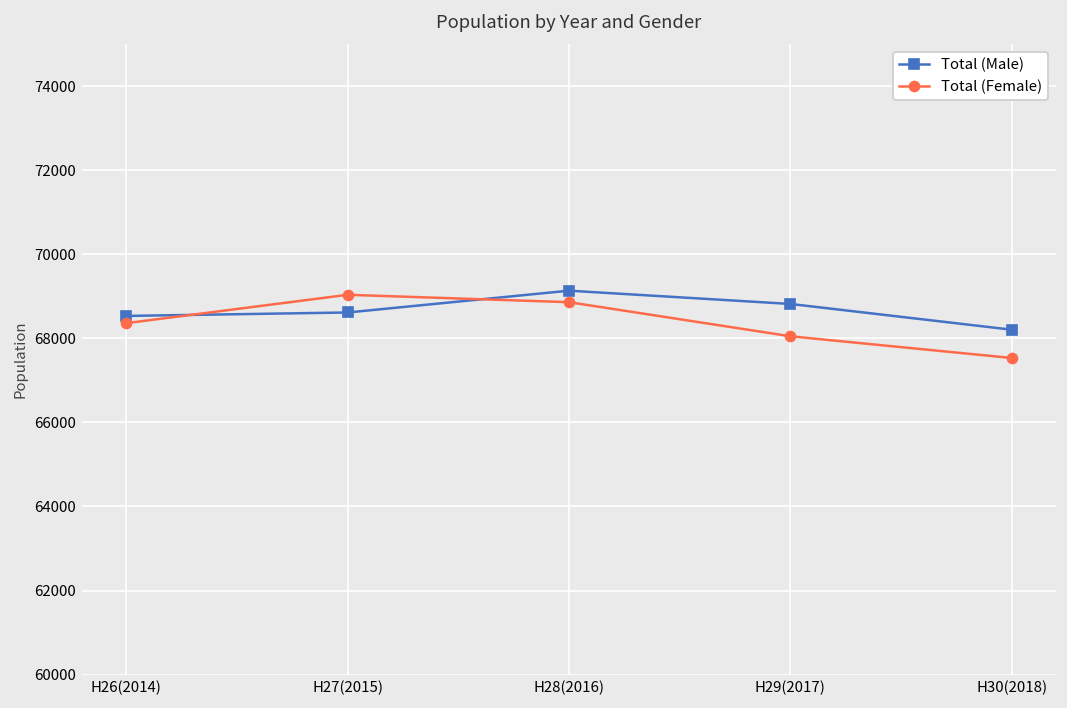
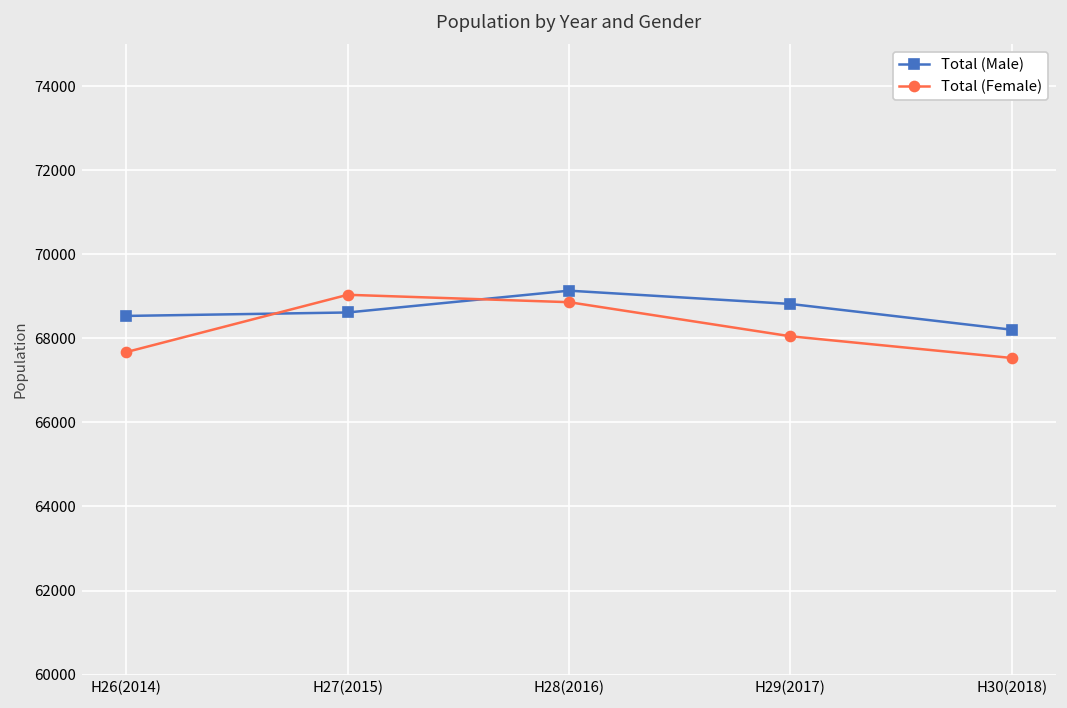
Total (Female), H26(2014): 68400 -> 67700
